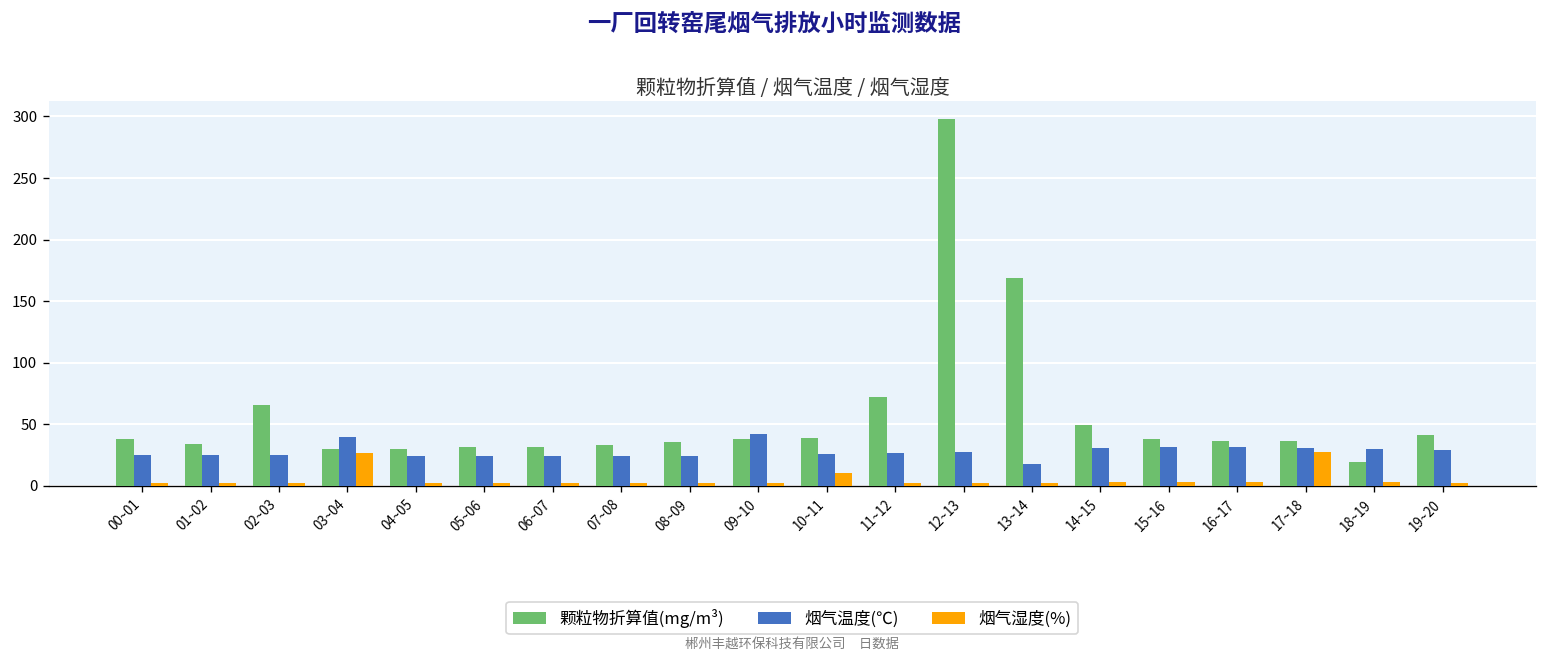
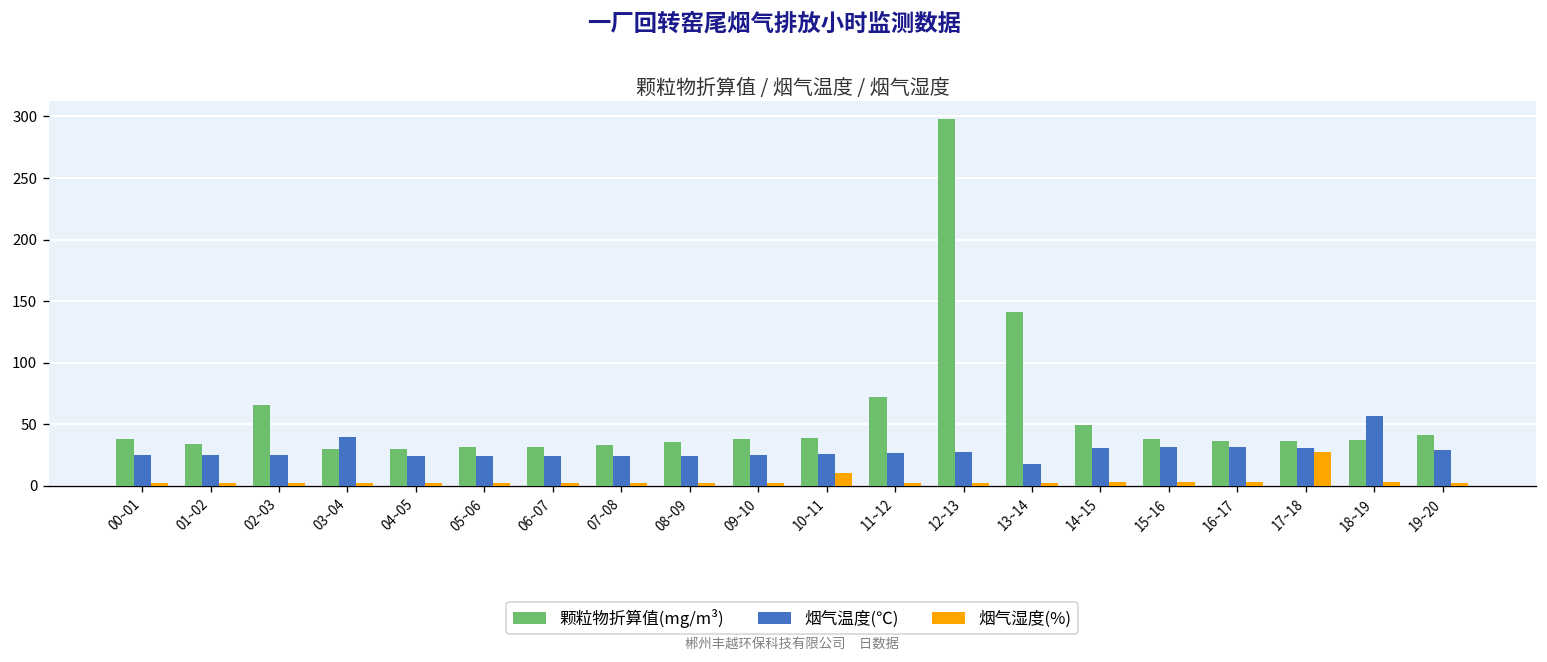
烟气湿度(%), 03~04: 27 -> 2
烟气温度(℃), 09~10: 42 -> 25
颗粒物折算值(mg/m³), 13~14: 169 -> 141
颗粒物折算值(mg/m³), 18~19: 19 -> 37
烟气温度(℃), 18~19: 30 -> 57
